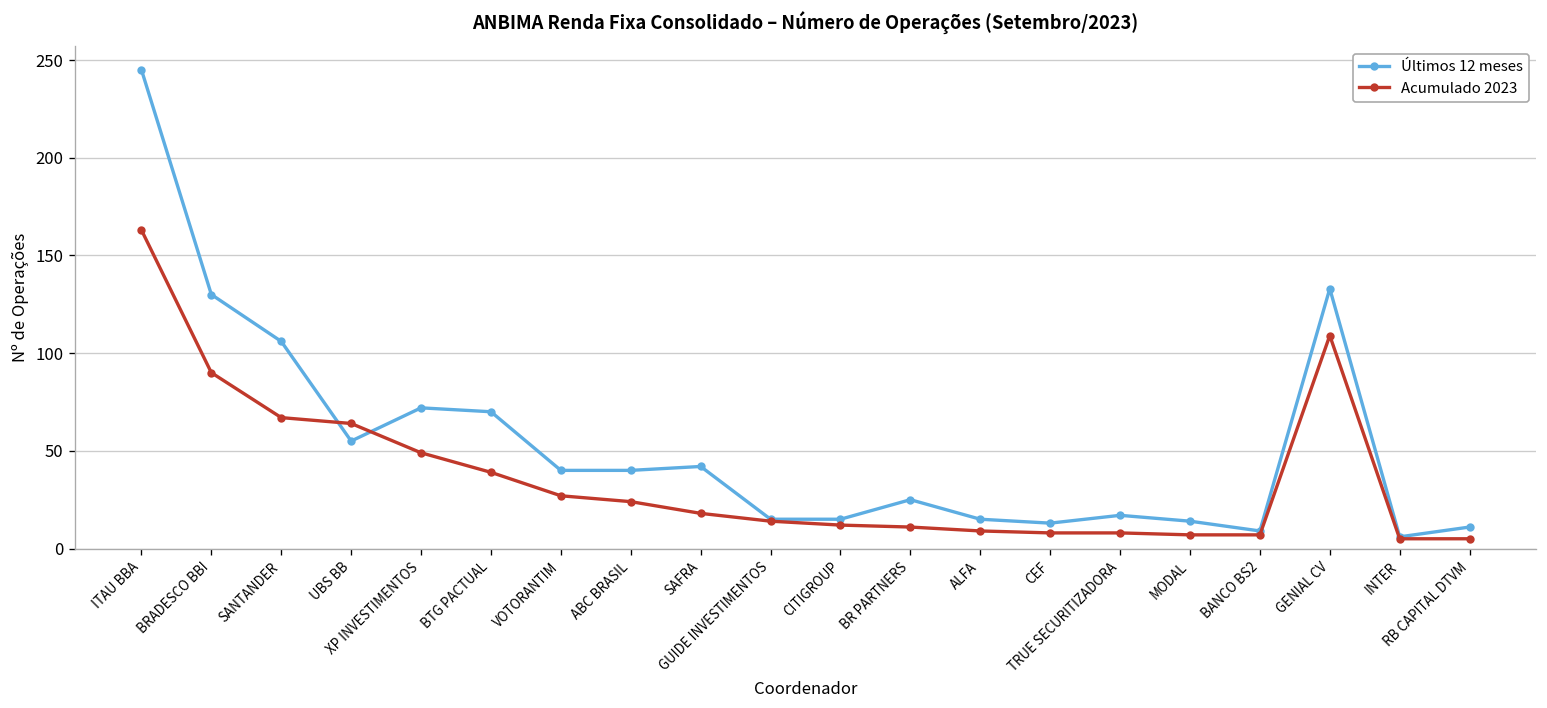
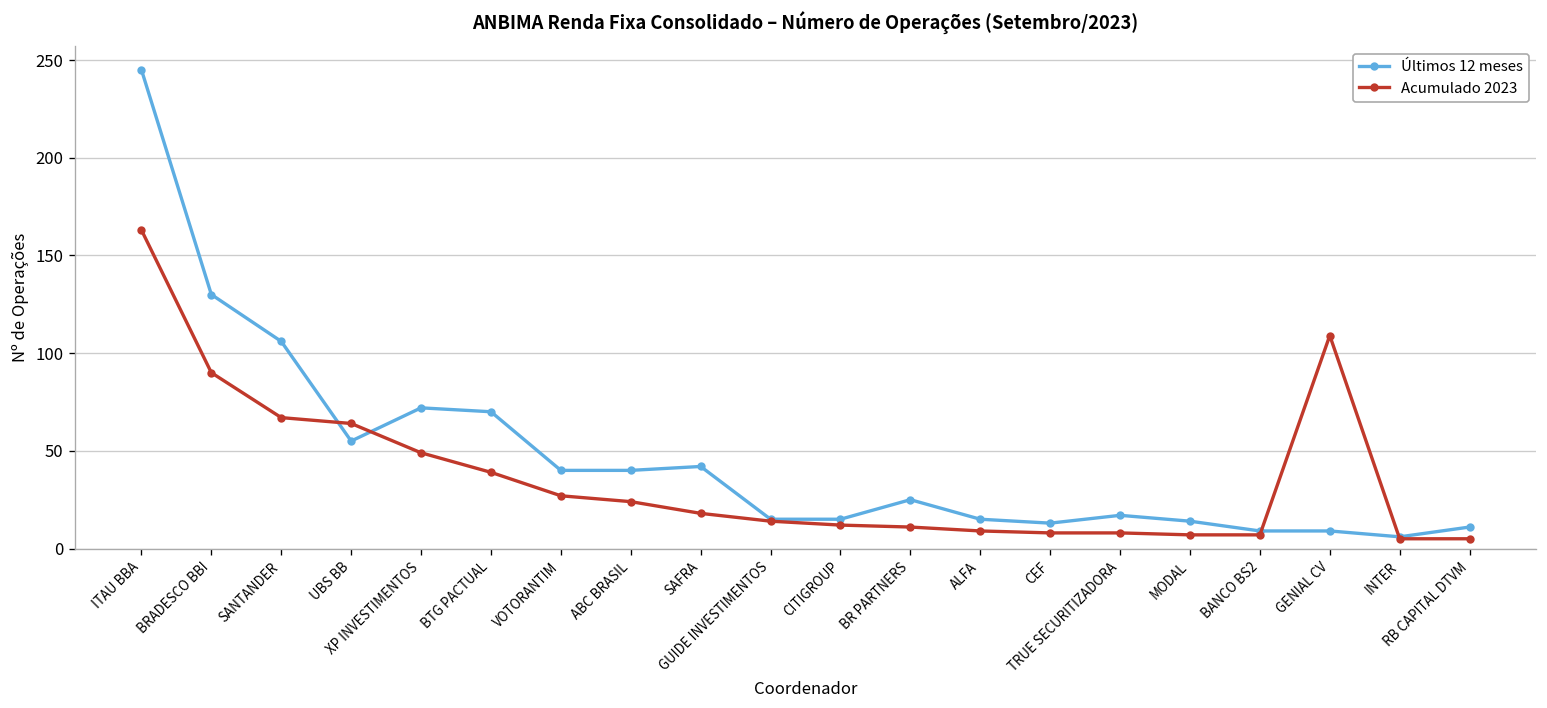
Últimos 12 meses, GENIAL CV: 133 -> 9
